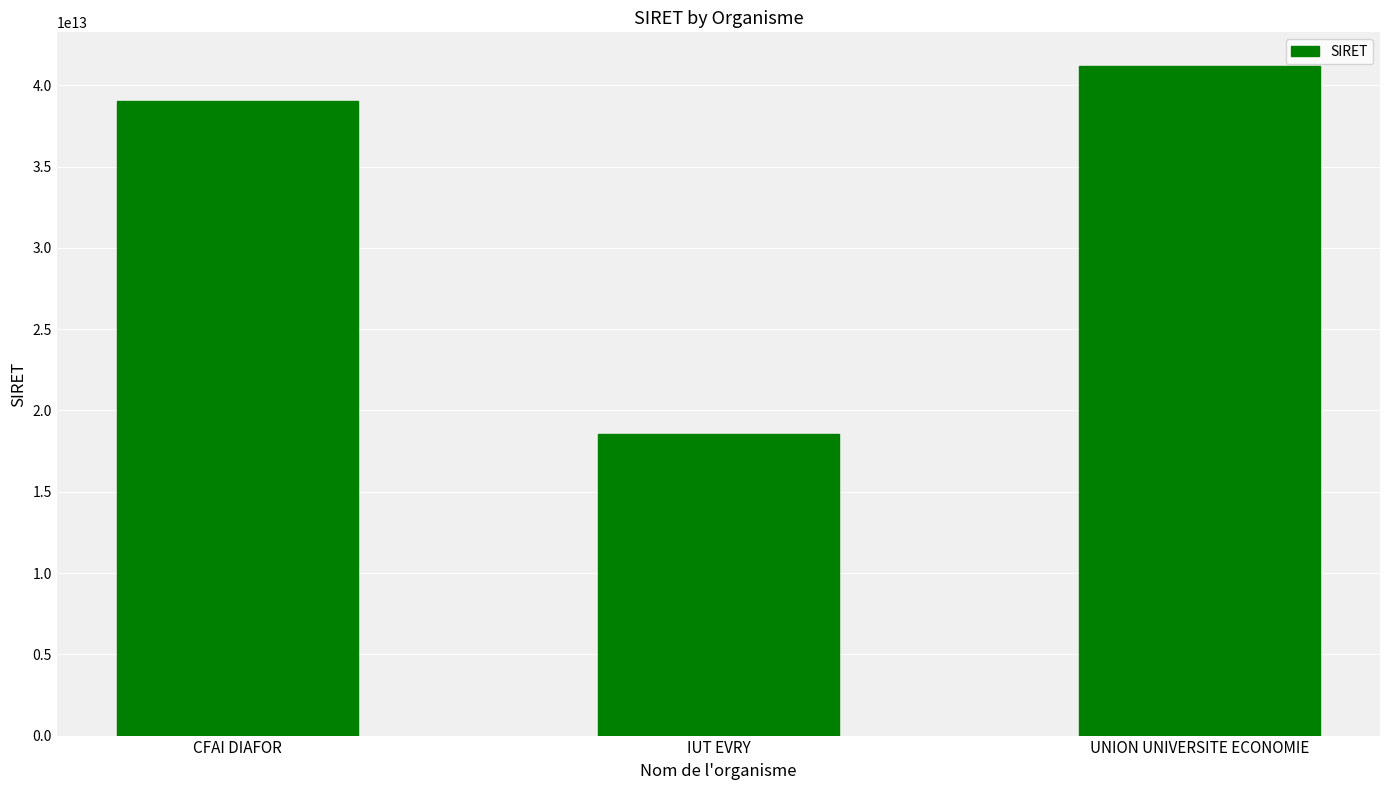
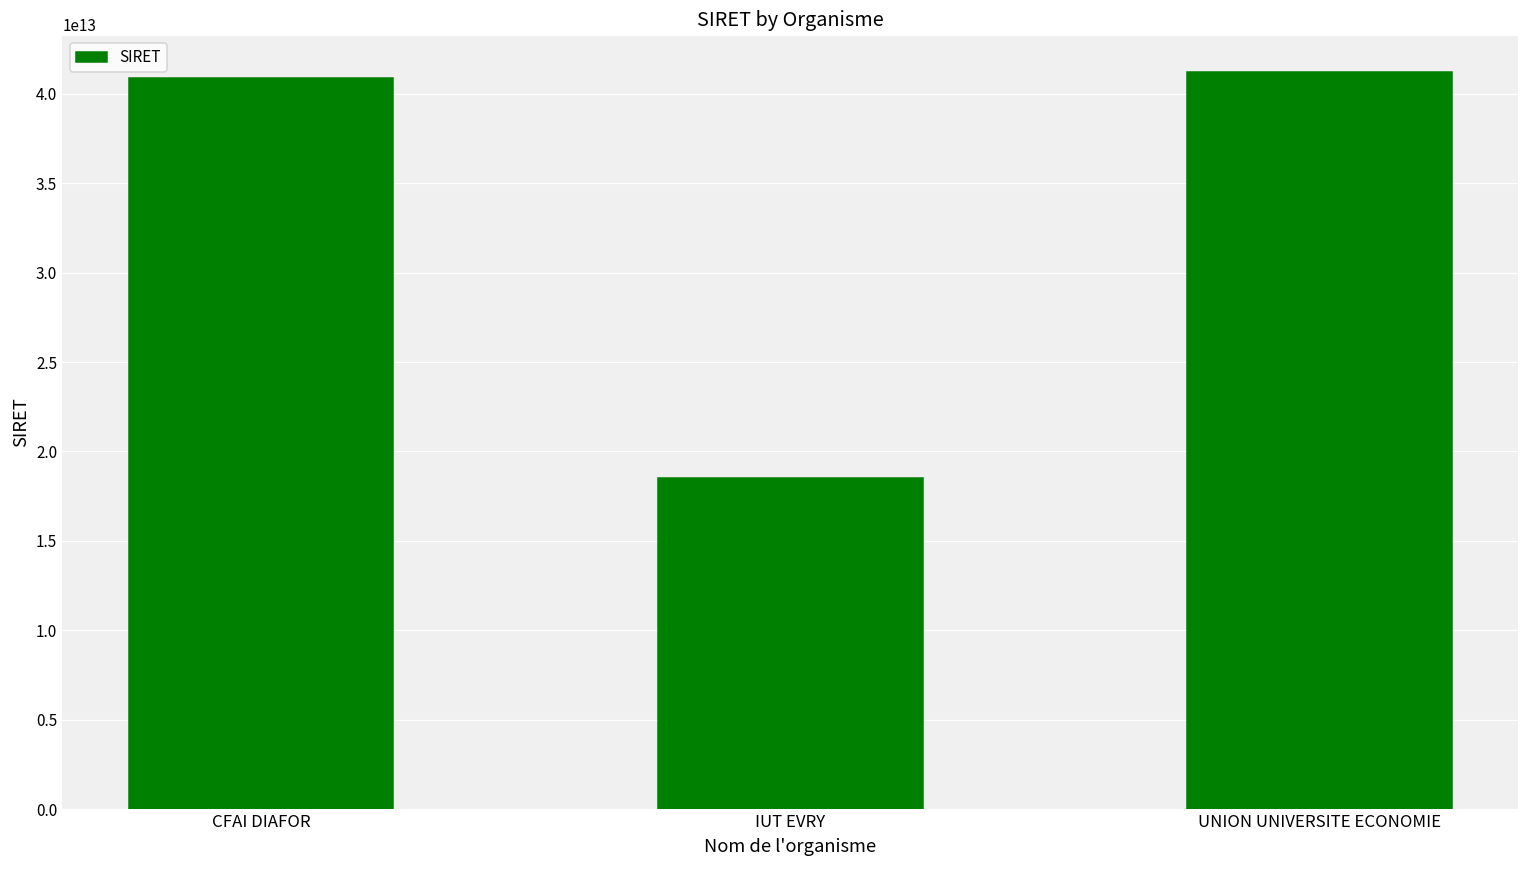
CFAI DIAFOR: 39000000000000 -> 40900000000000
